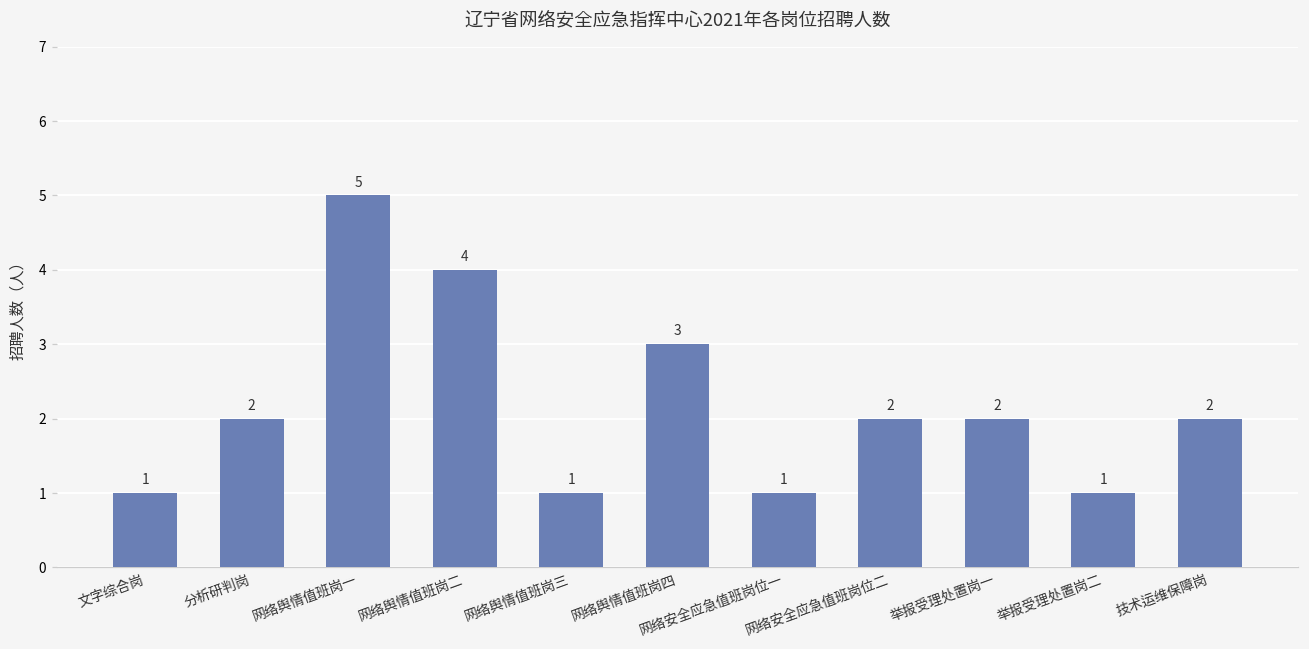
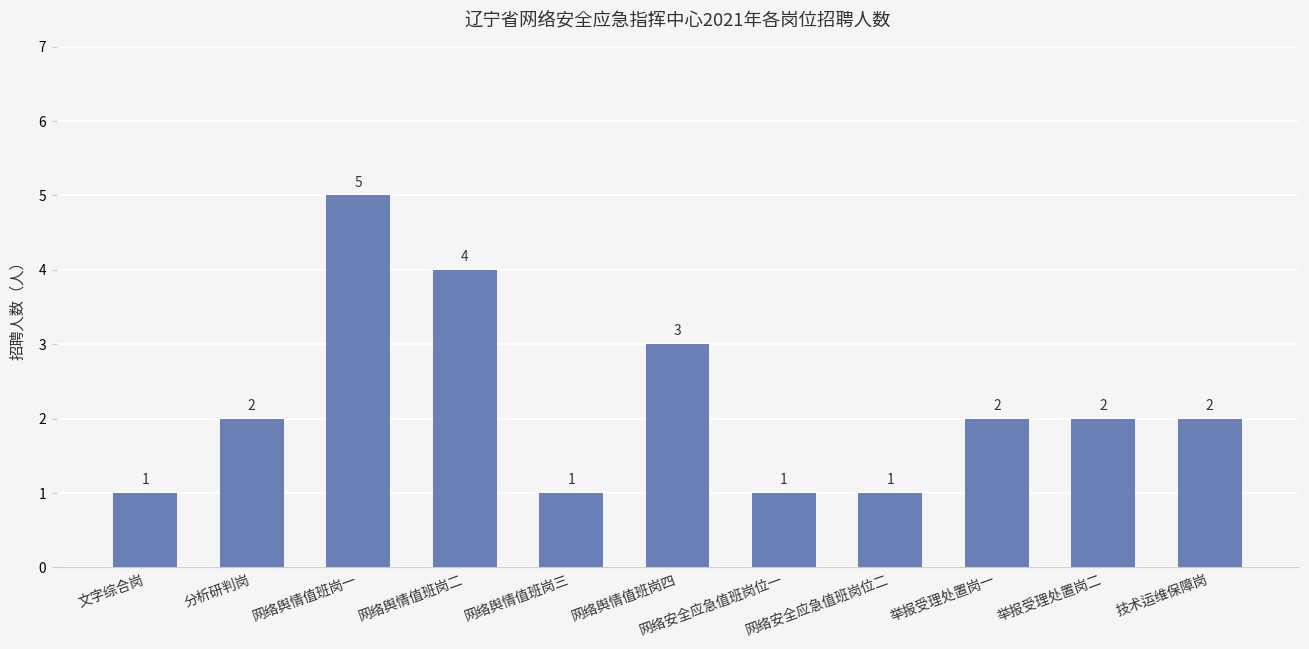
网络安全应急值班岗位二: 2 -> 1
举报受理处置岗二: 1 -> 2
